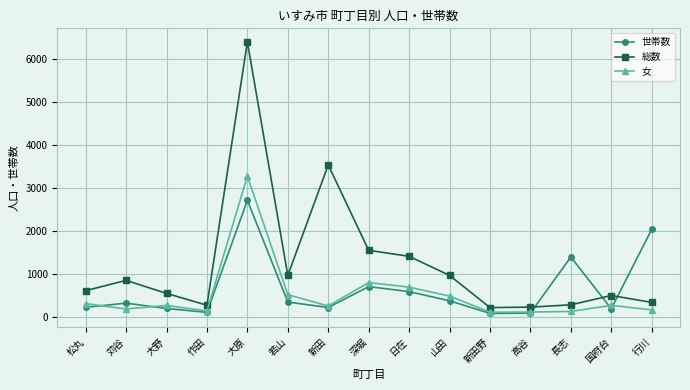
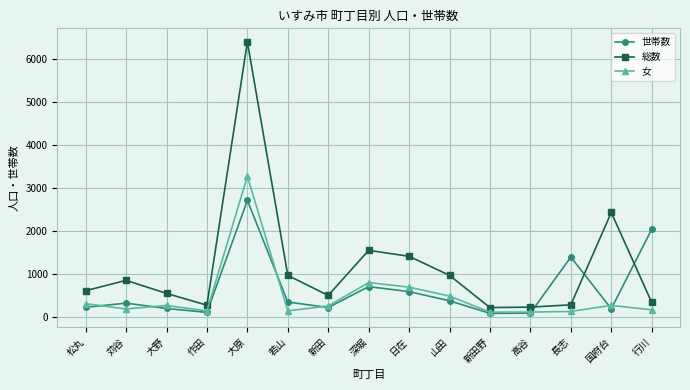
女, 若山: 500 -> 100
総数, 新田: 3500 -> 500
総数, 国府台: 500 -> 2400
